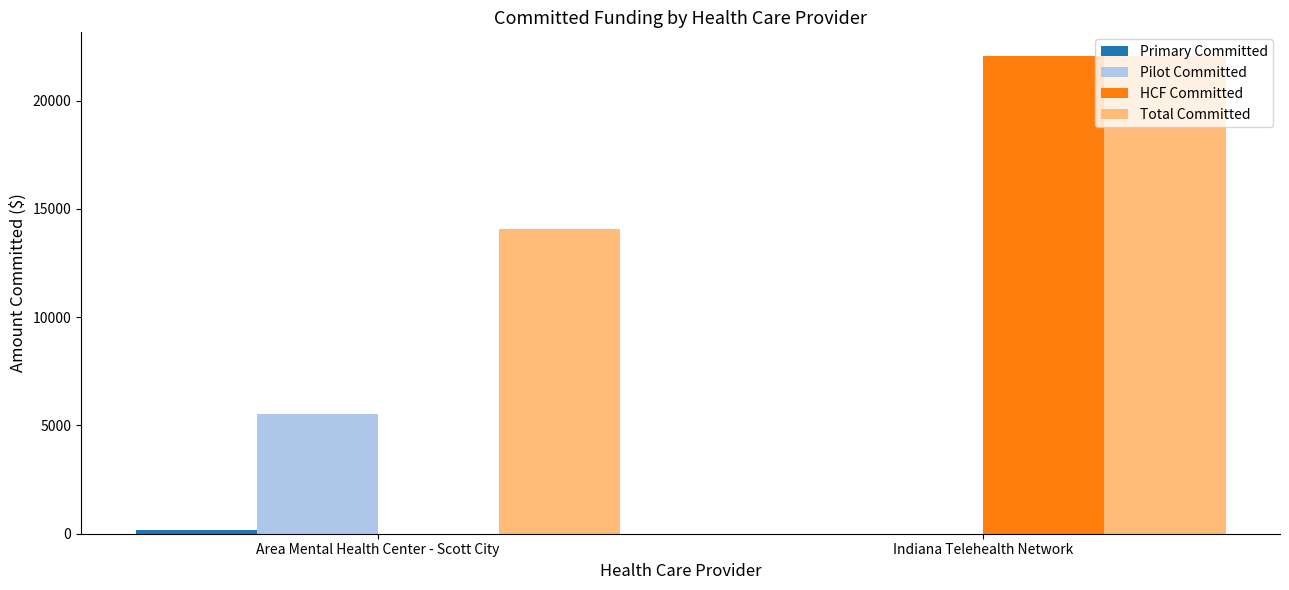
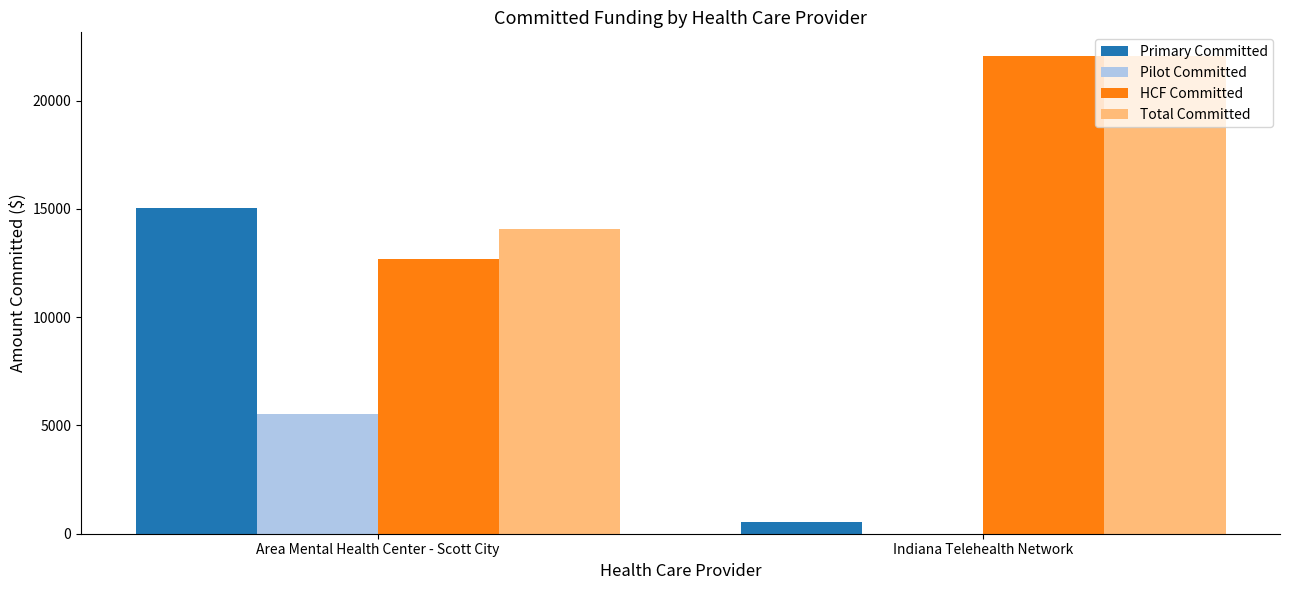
Primary Committed, Area Mental Health Center - Scott City: 200 -> 15000
HCF Committed, Area Mental Health Center - Scott City: 0 -> 12700
Primary Committed, Indiana Telehealth Network: 0 -> 500
